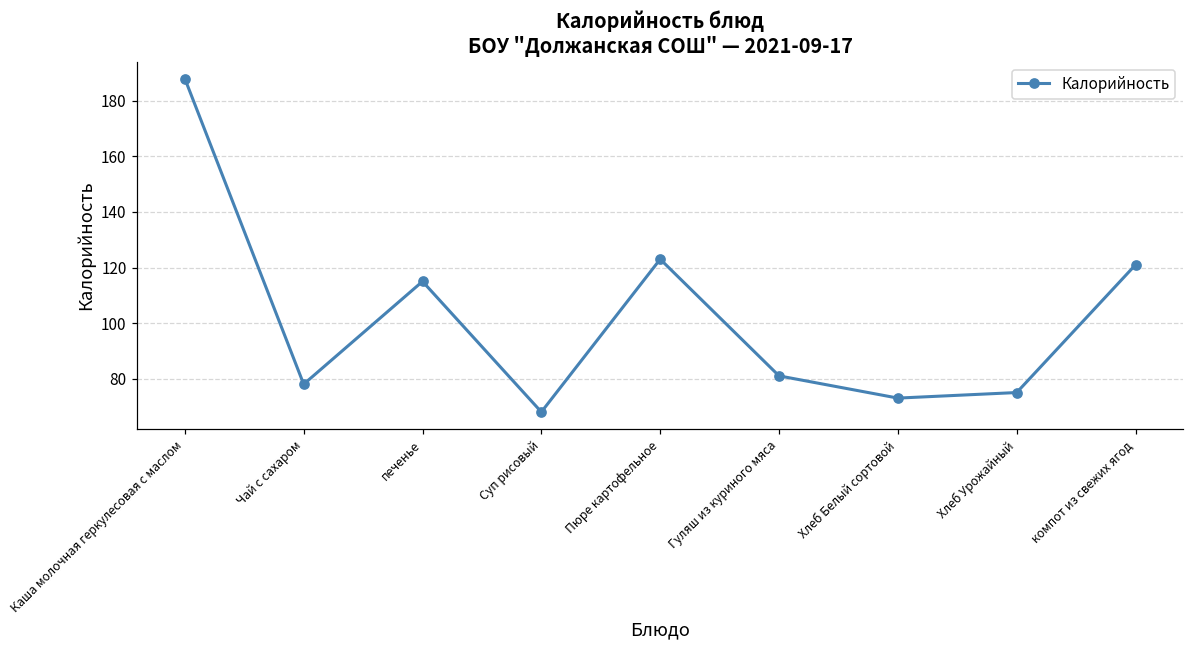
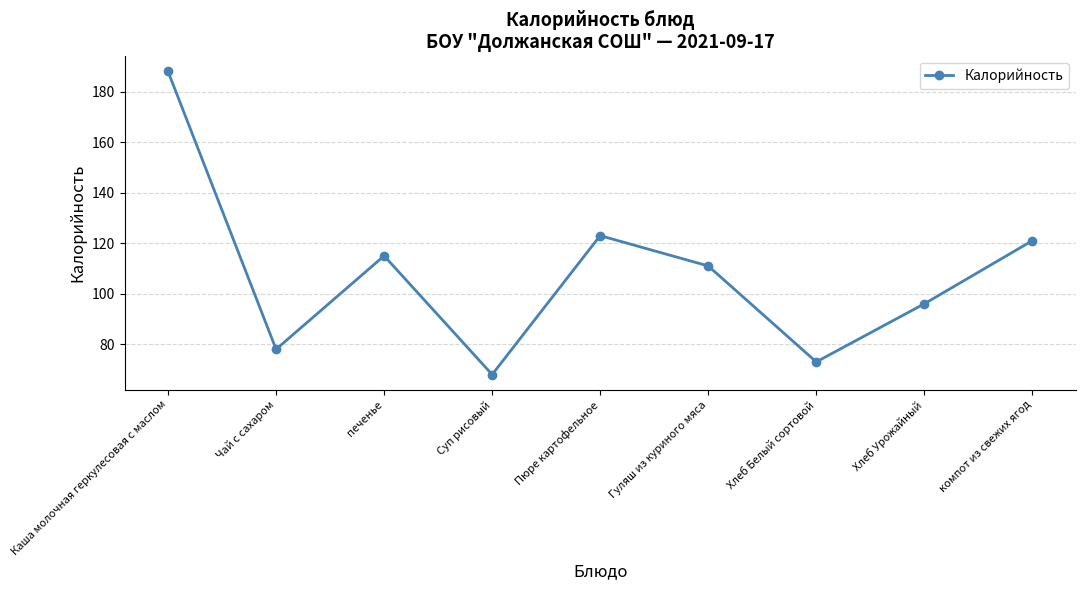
Гуляш из куриного мяса: 81 -> 111
Хлеб Урожайный: 75 -> 96
